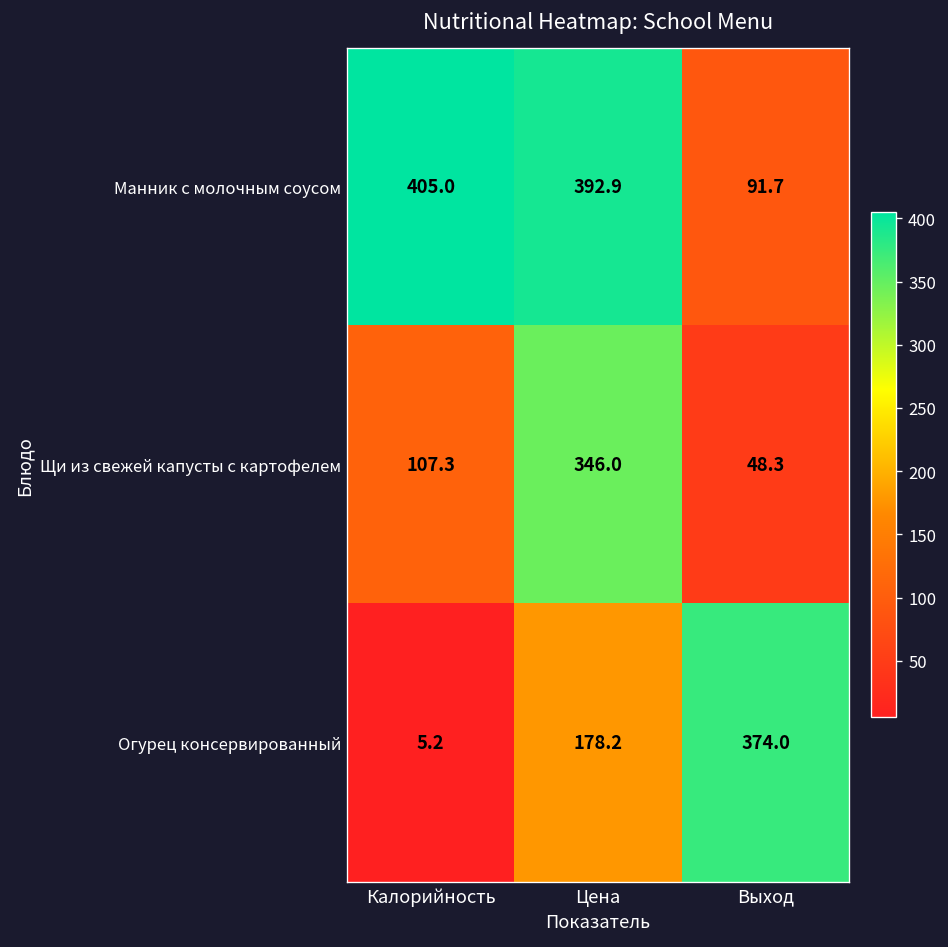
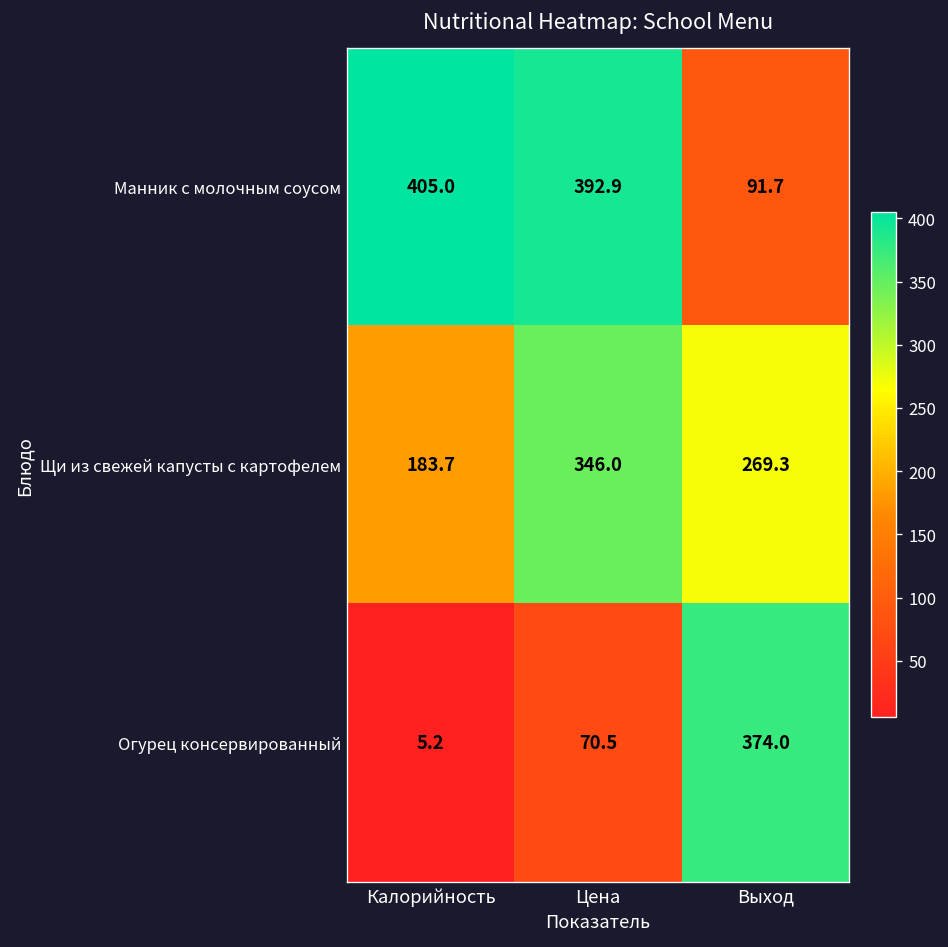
Щи из свежей капусты с картофелем, Калорийность: 107.3 -> 183.7
Щи из свежей капусты с картофелем, Выход: 48.3 -> 269.3
Огурец консервированный, Цена: 178.2 -> 70.5
